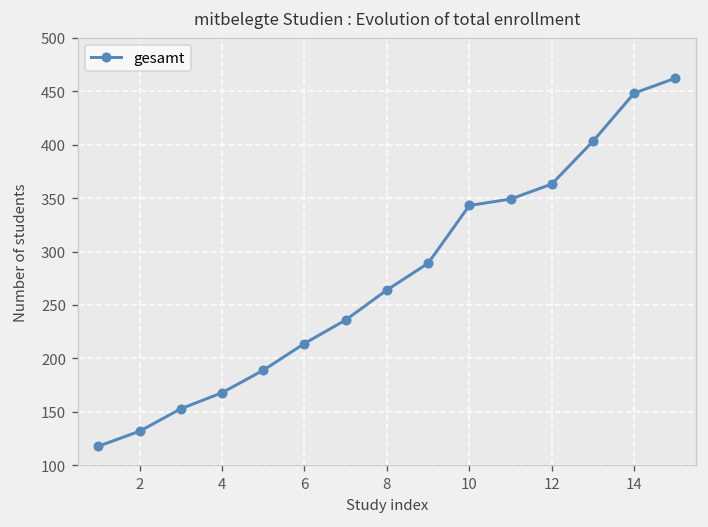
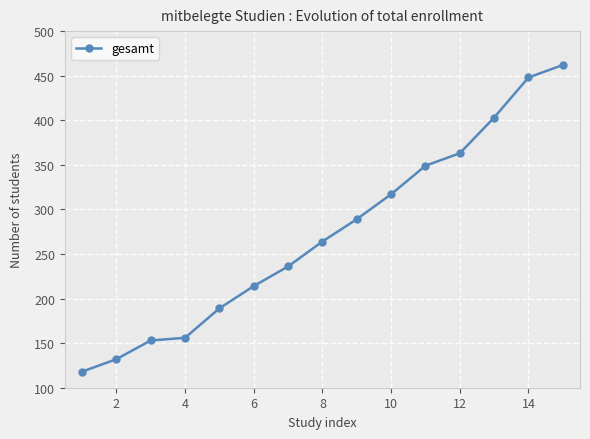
4: 170 -> 160
10: 340 -> 320
